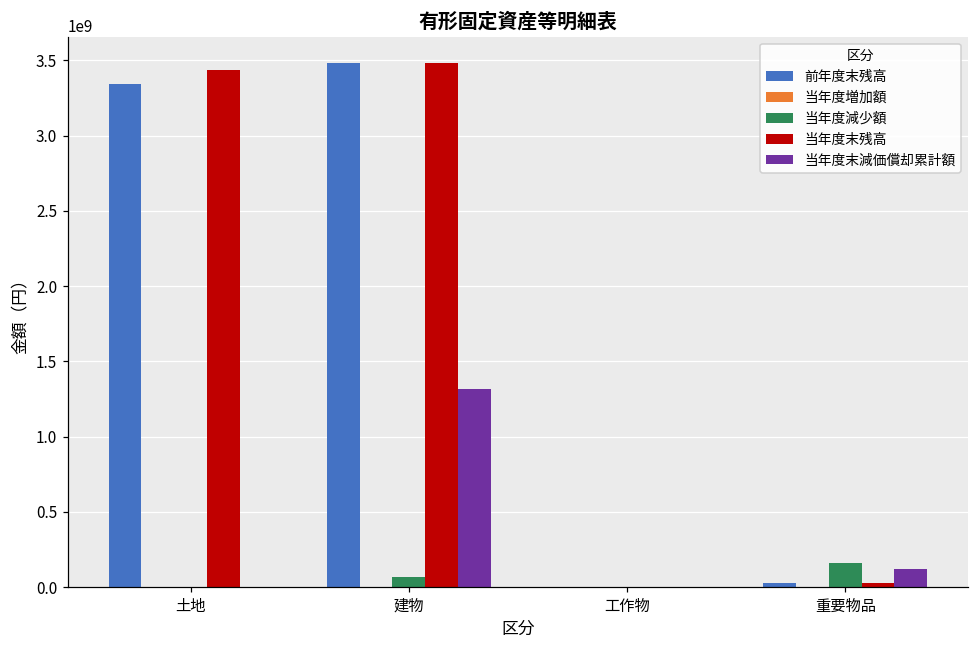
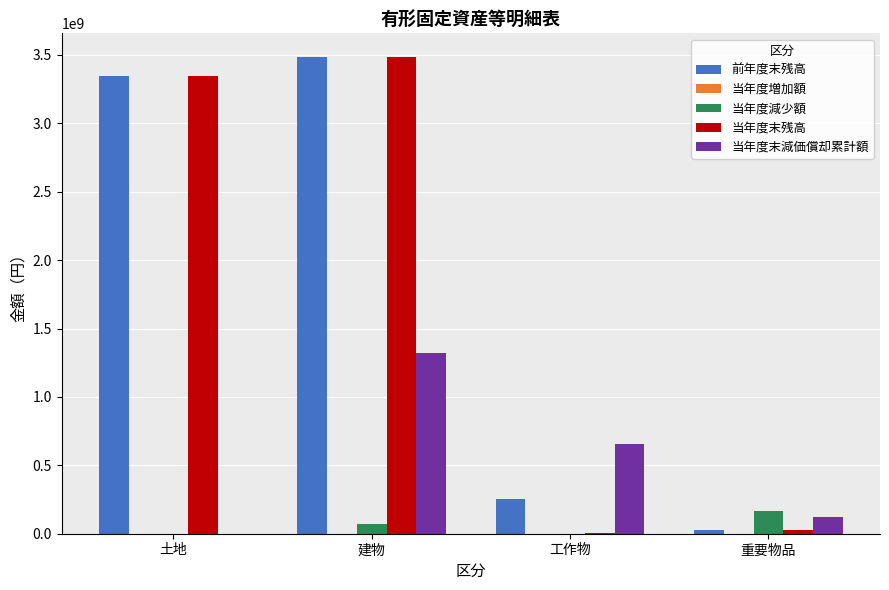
当年度末残高, 土地: 3440000000 -> 3340000000
前年度末残高, 工作物: 0 -> 250000000
当年度末減価償却累計額, 工作物: 0 -> 660000000
